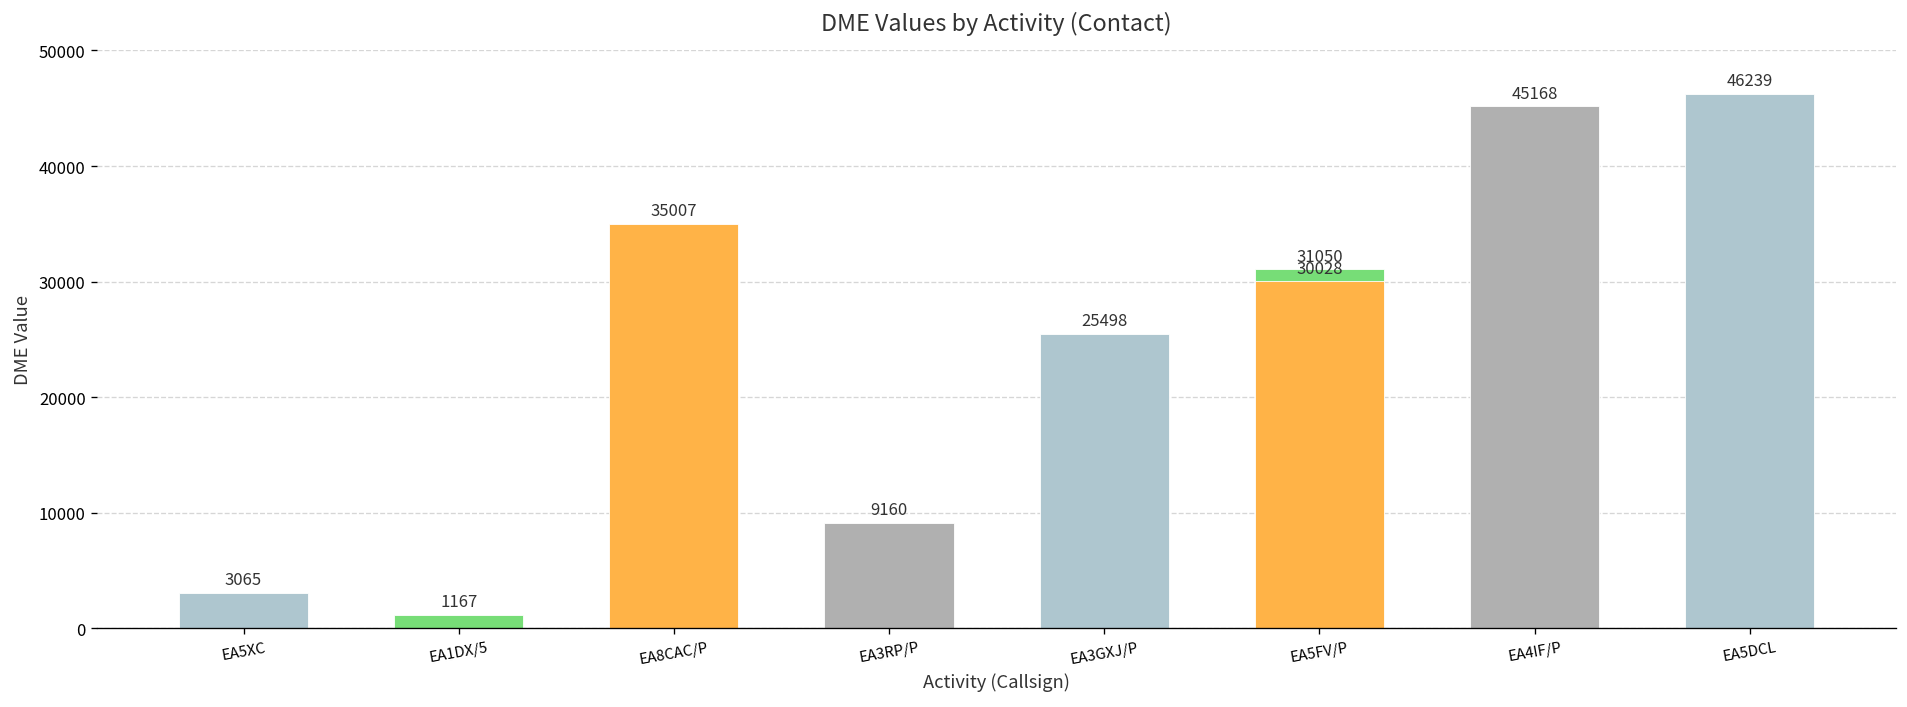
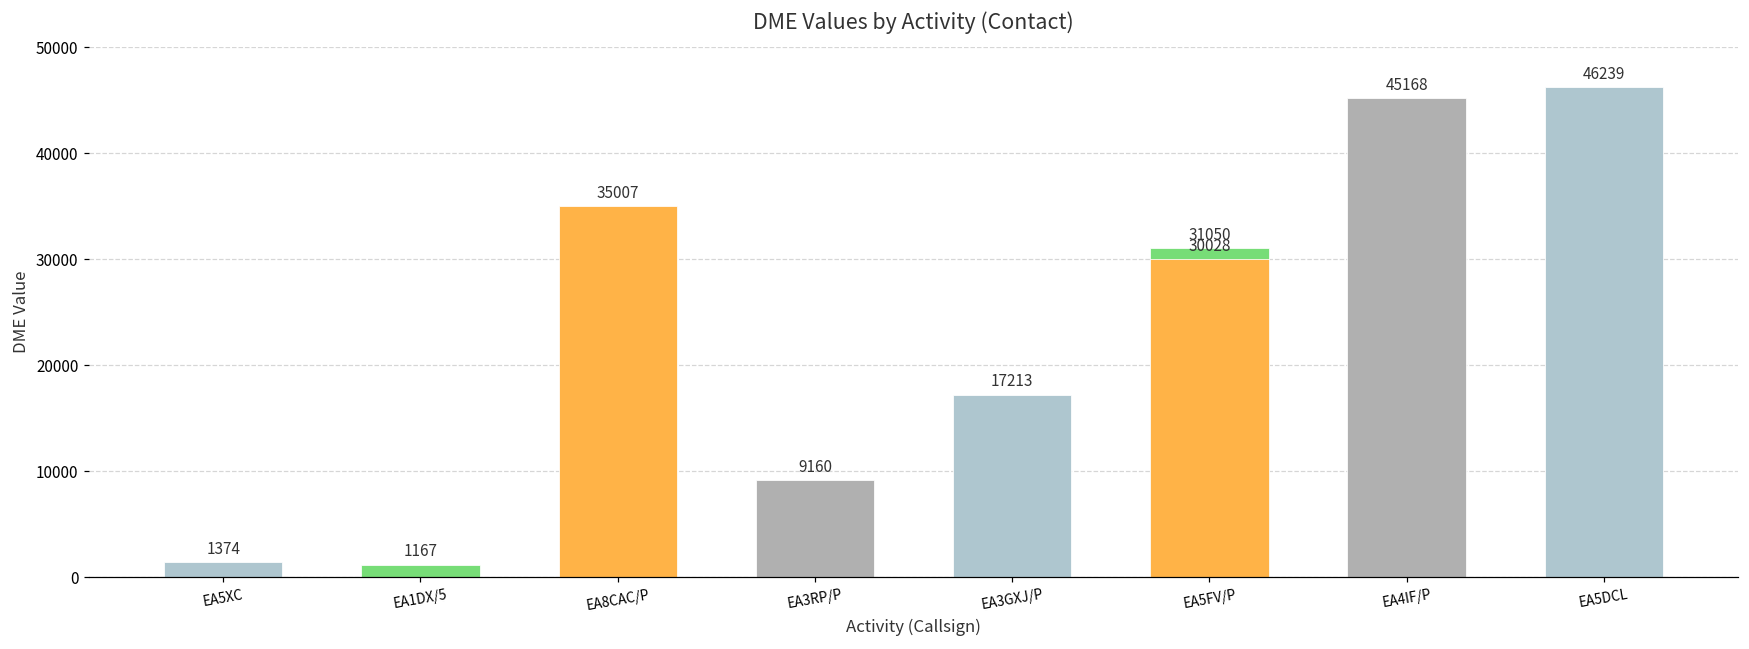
EA5XC: 3065 -> 1374
EA3GXJ/P: 25498 -> 17213
